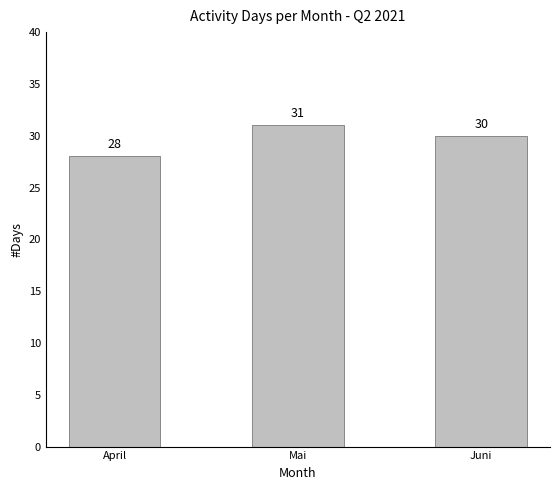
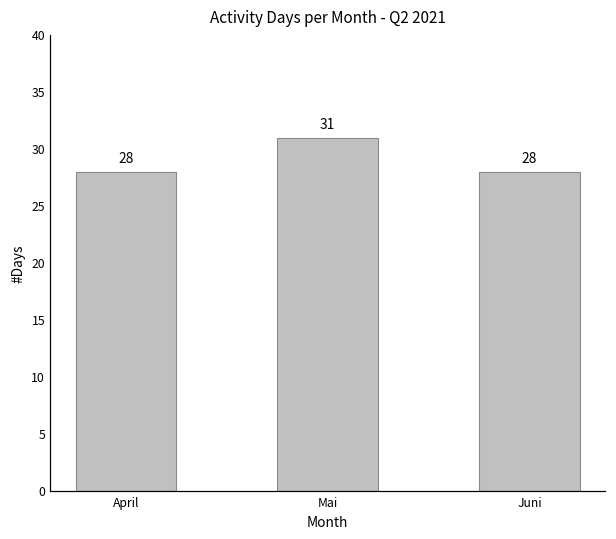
Juni: 30 -> 28
